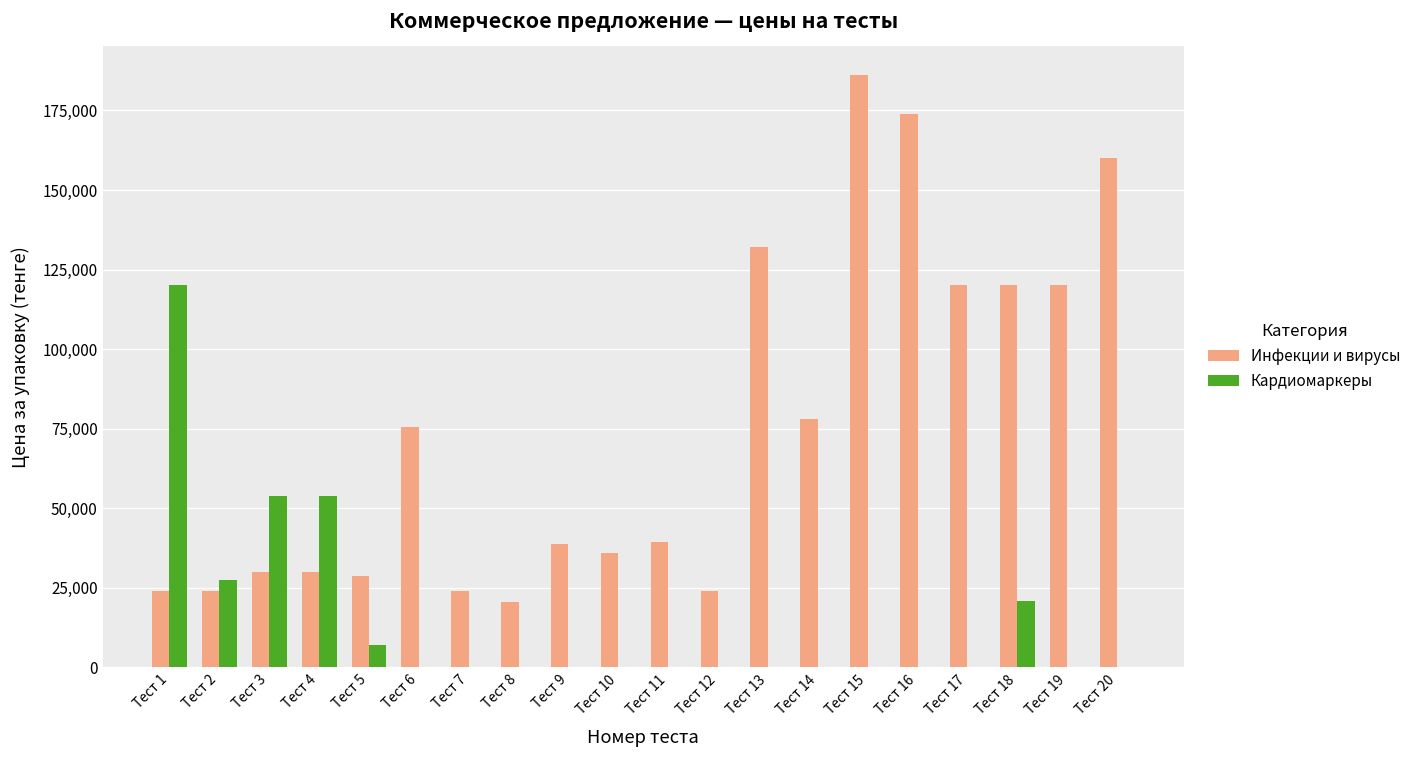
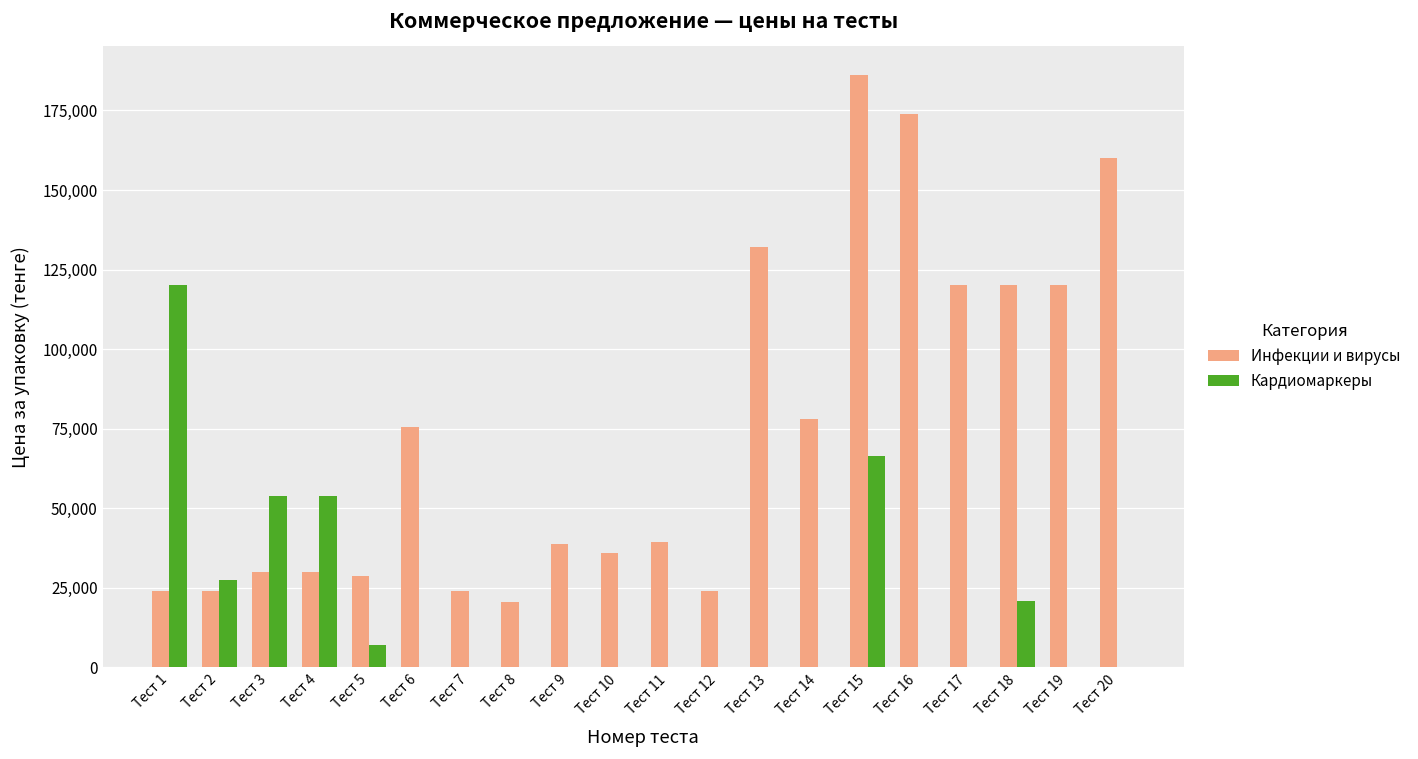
Кардиомаркеры, Тест 15: 0 -> 66,000
